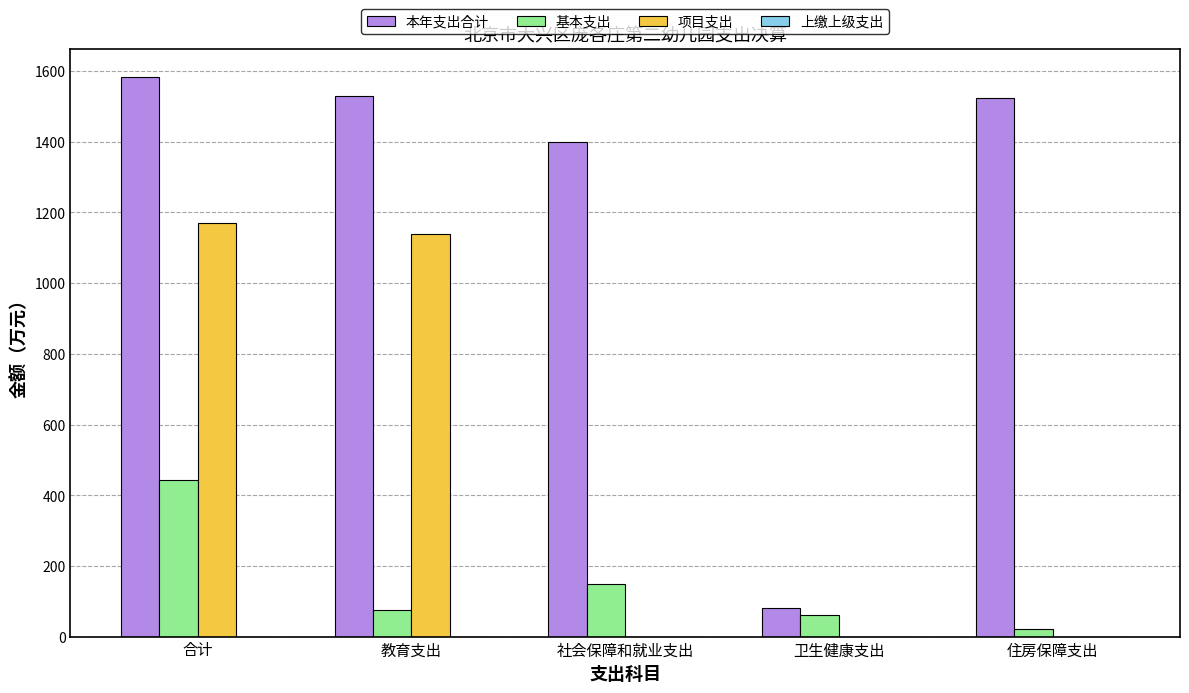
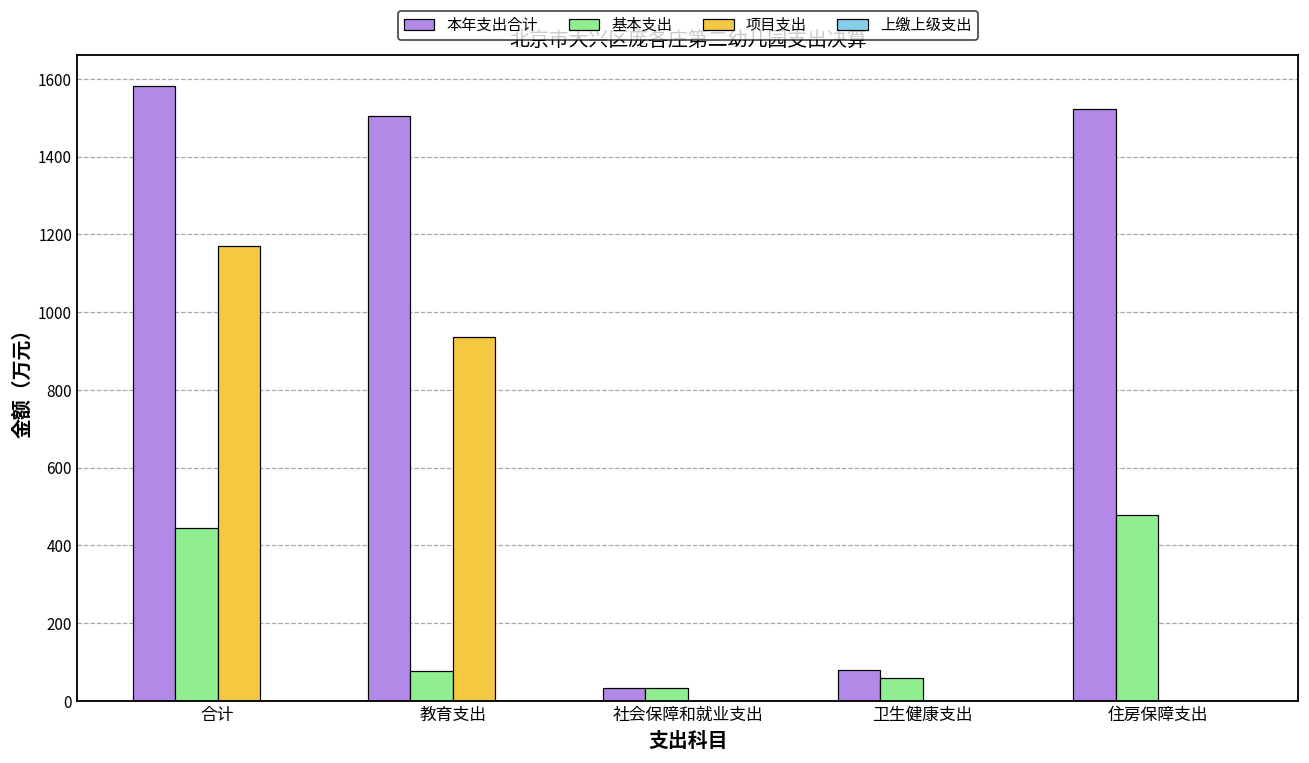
本年支出合计, 教育支出: 1530 -> 1500
项目支出, 教育支出: 1140 -> 940
本年支出合计, 社会保障和就业支出: 1400 -> 30
基本支出, 社会保障和就业支出: 150 -> 30
基本支出, 住房保障支出: 20 -> 480
